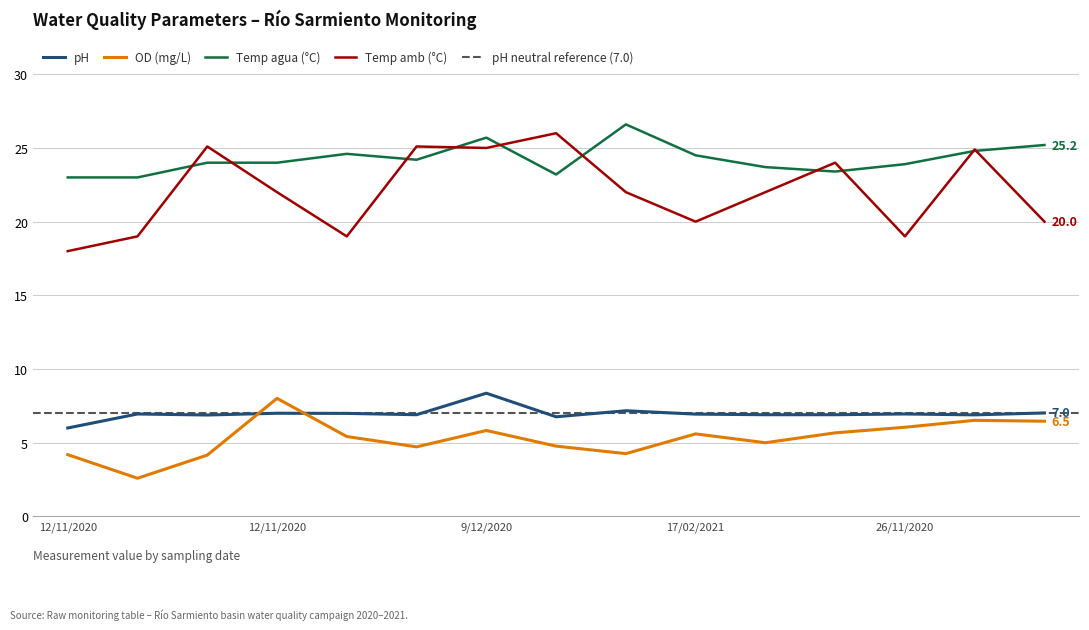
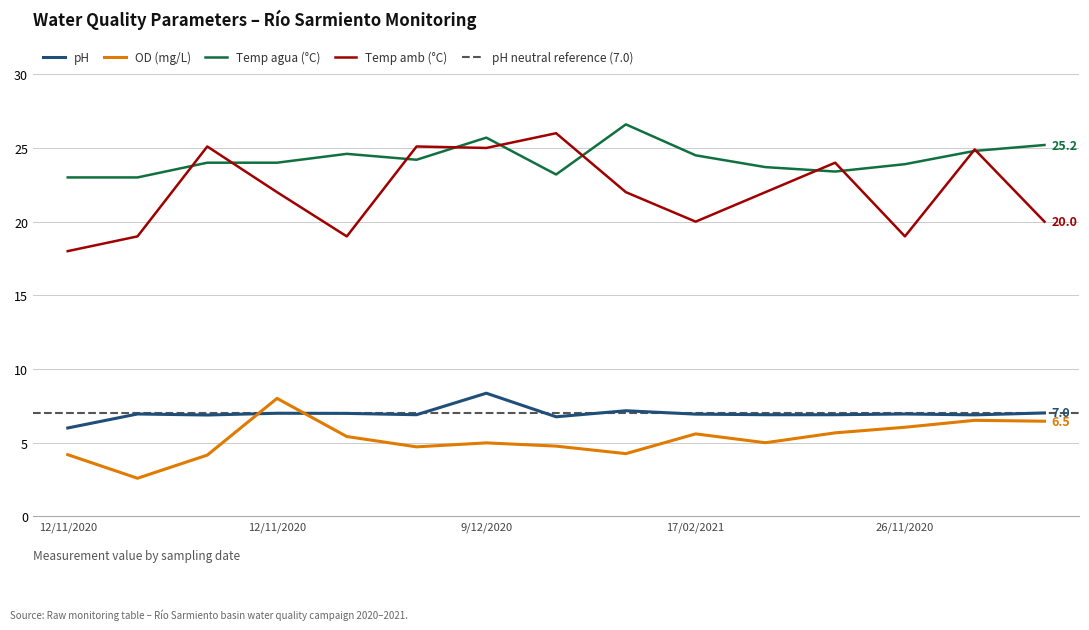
OD (mg/L), 9/12/2020: 5.8 -> 5.0
